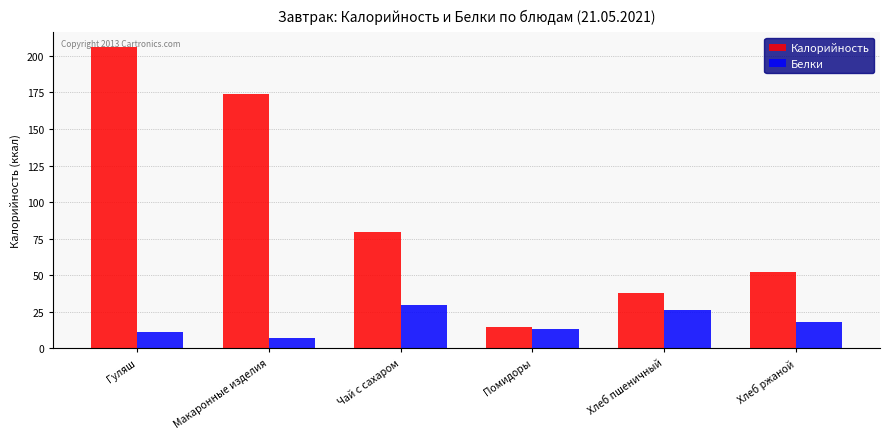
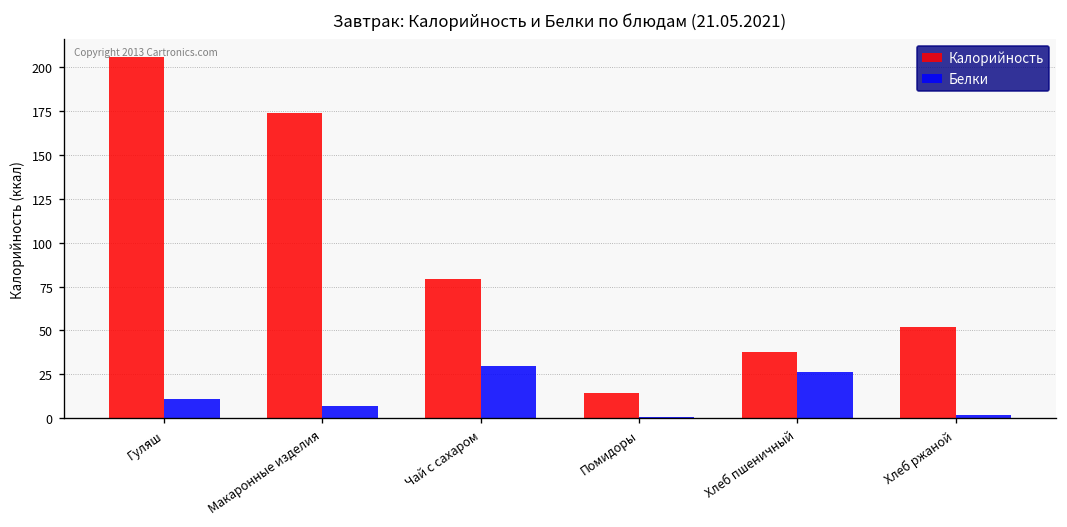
Белки, Помидоры: 13 -> 1
Белки, Хлеб ржаной: 18 -> 2
